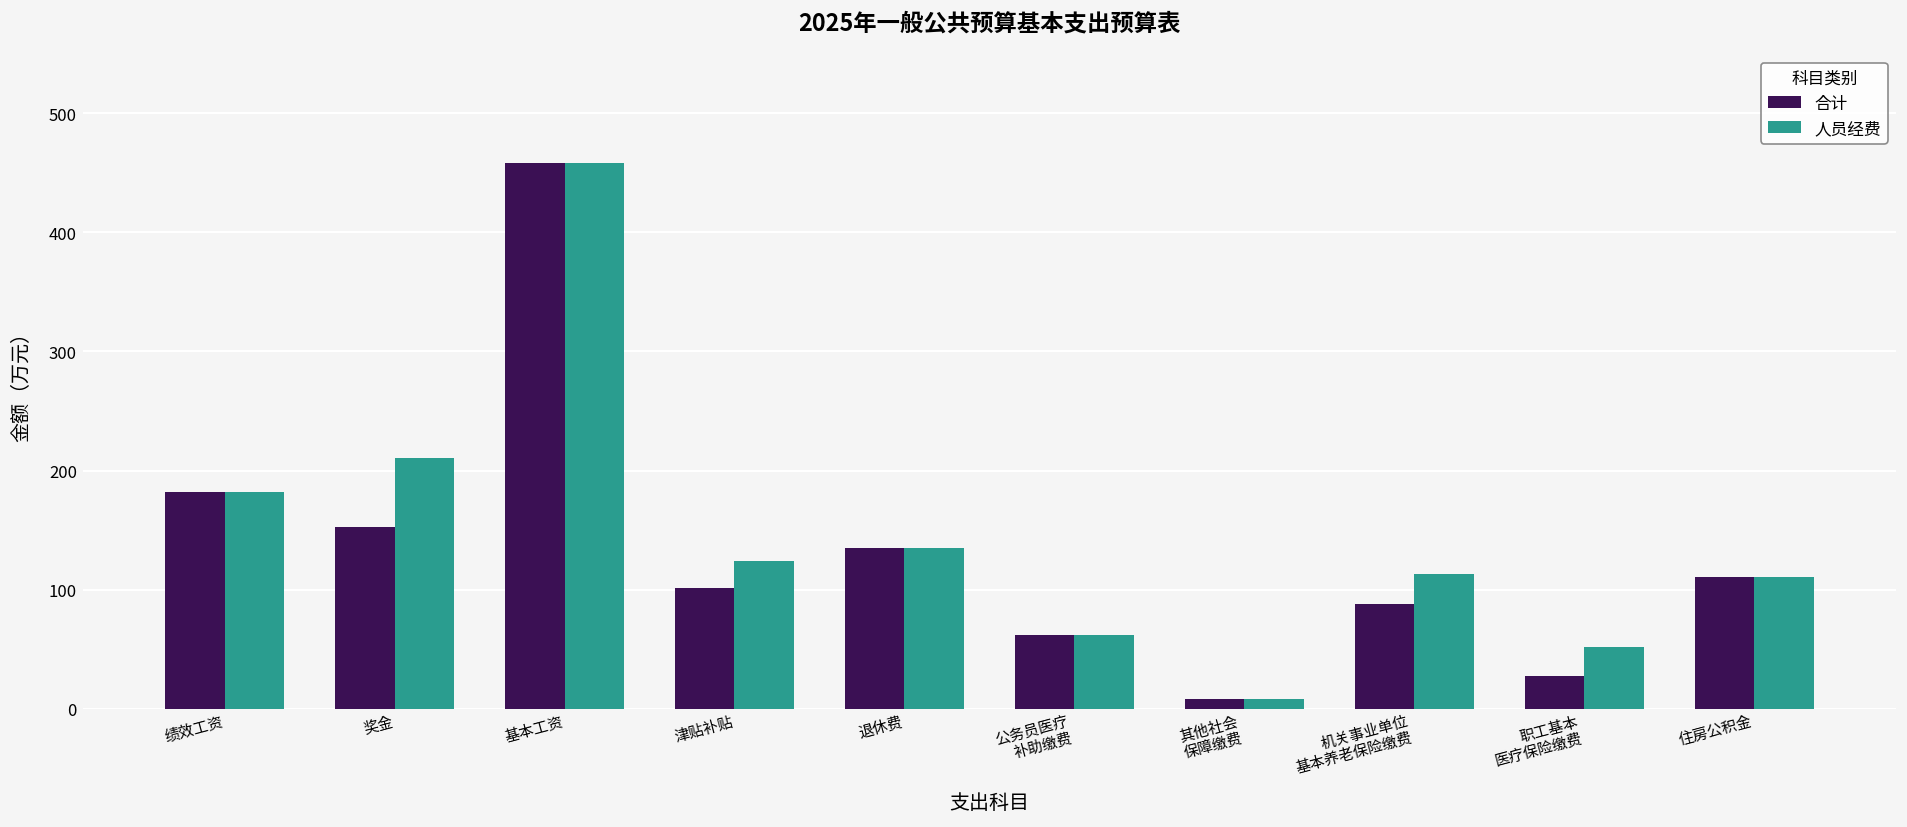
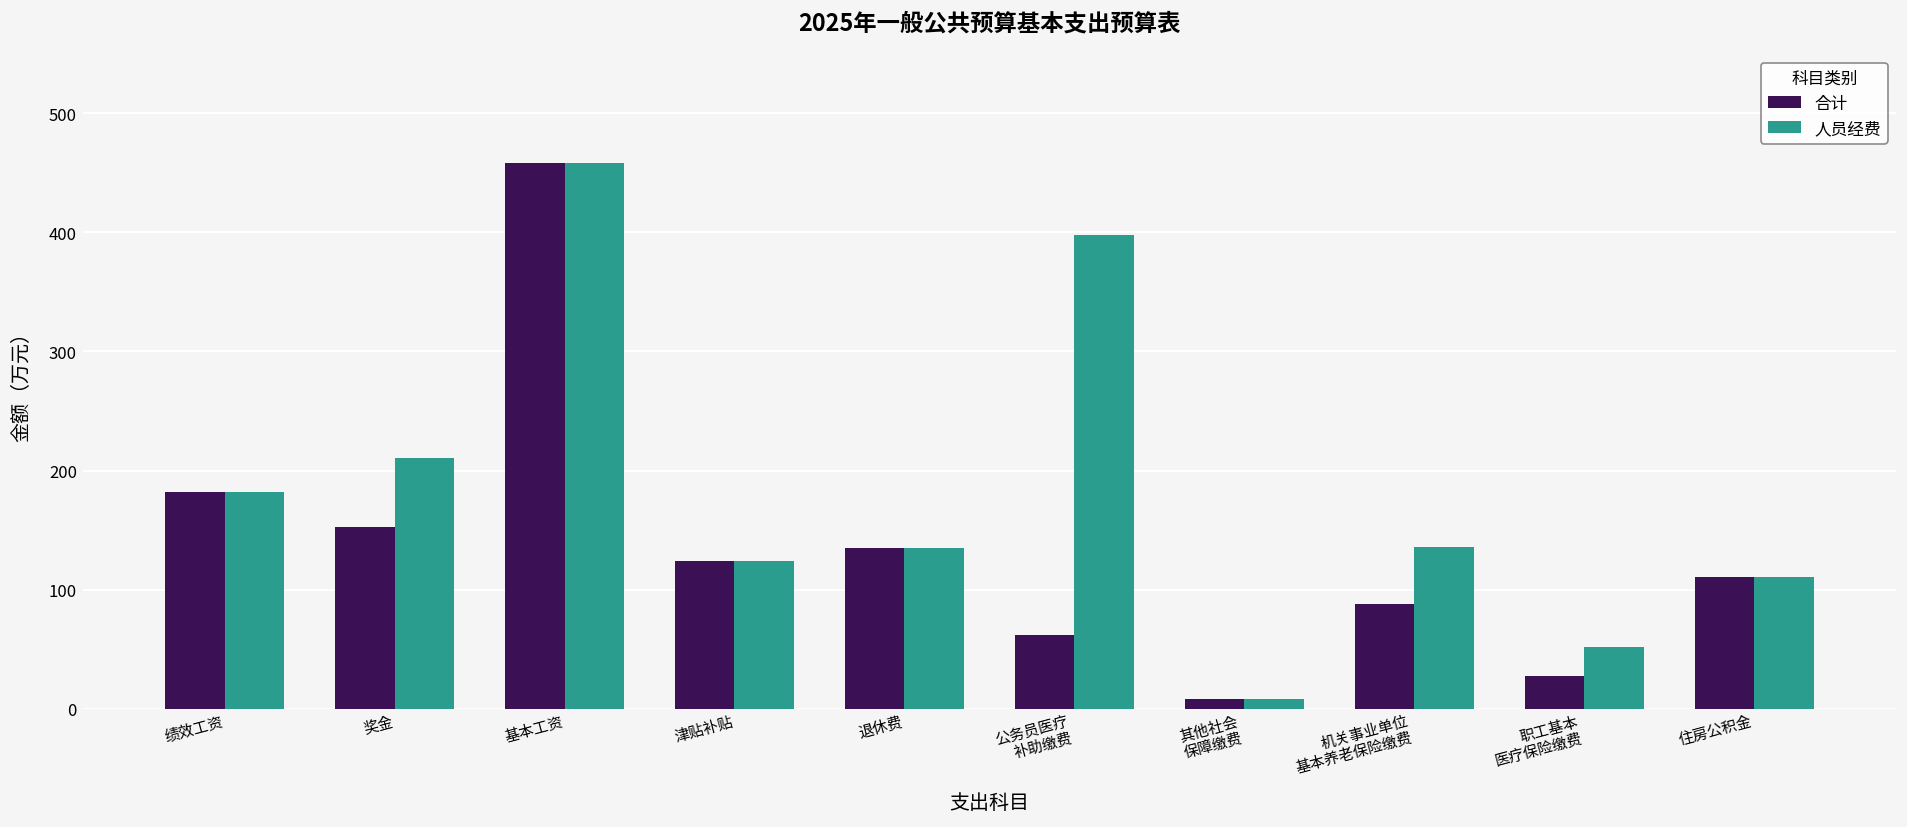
合计, 津贴补贴: 100 -> 120
人员经费, 公务员医疗 补助缴费: 60 -> 400
人员经费, 机关事业单位 基本养老保险缴费: 110 -> 140
